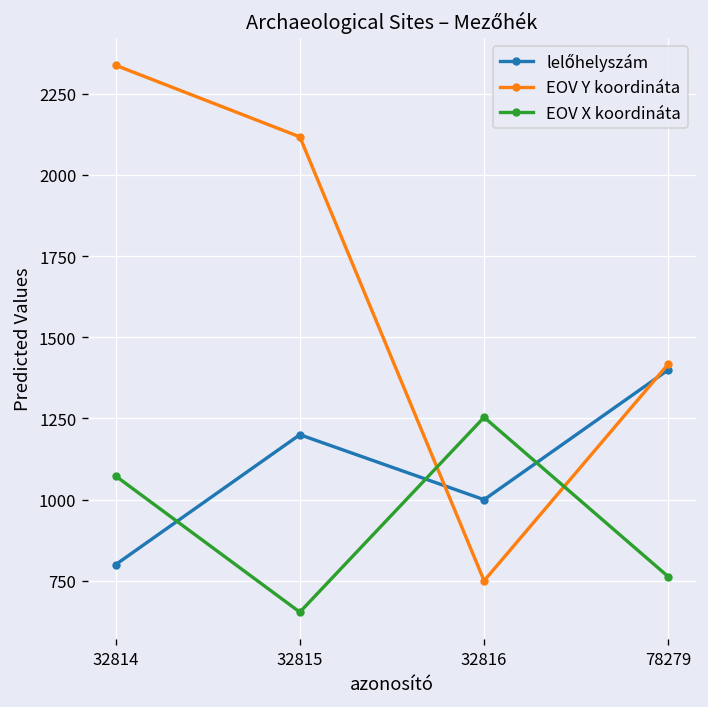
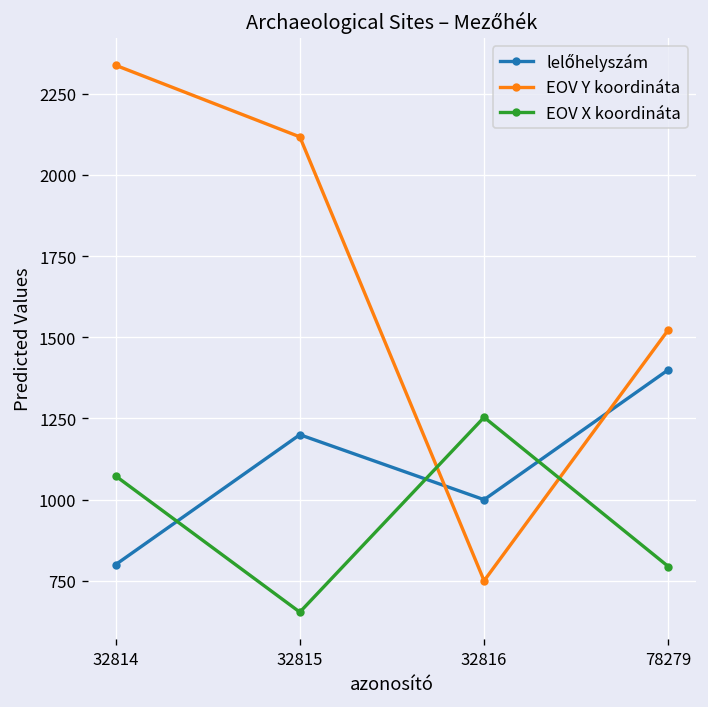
EOV Y koordináta, 78279: 1420 -> 1520
EOV X koordináta, 78279: 760 -> 790
